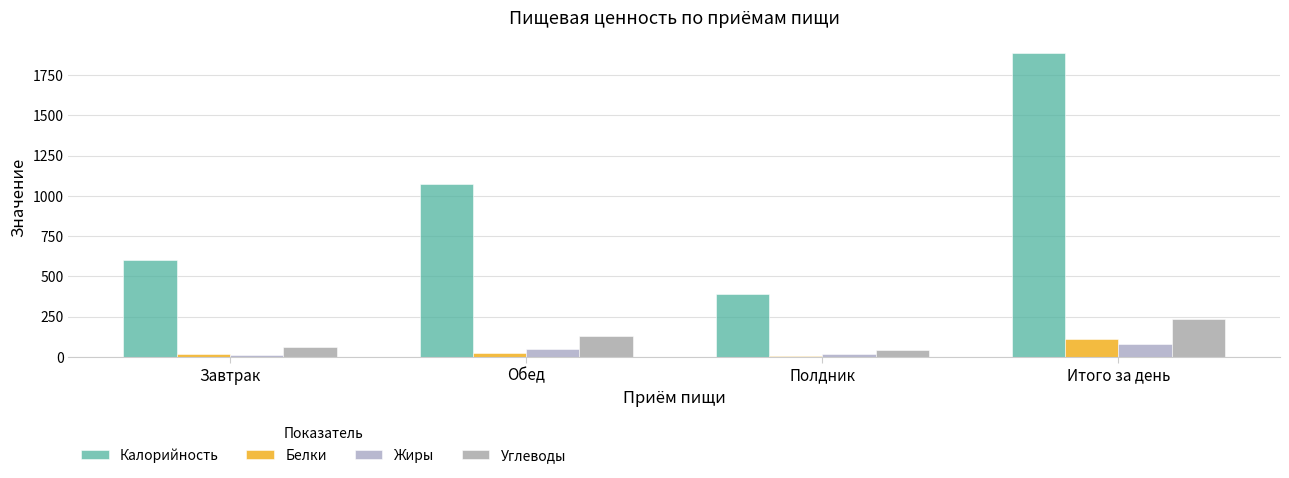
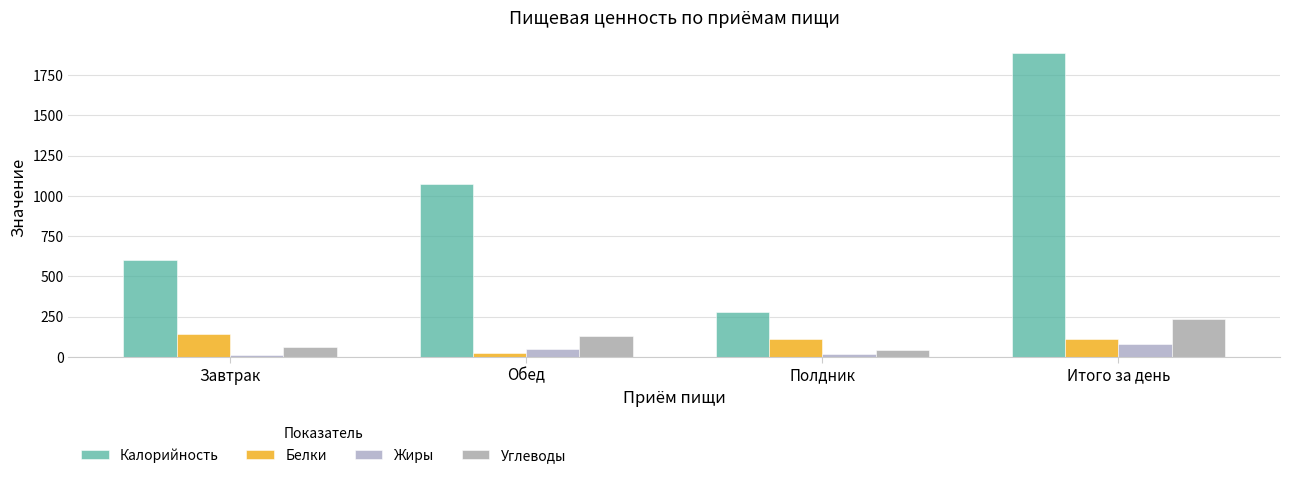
Белки, Завтрак: 20 -> 140
Калорийность, Полдник: 390 -> 280
Белки, Полдник: 10 -> 110
